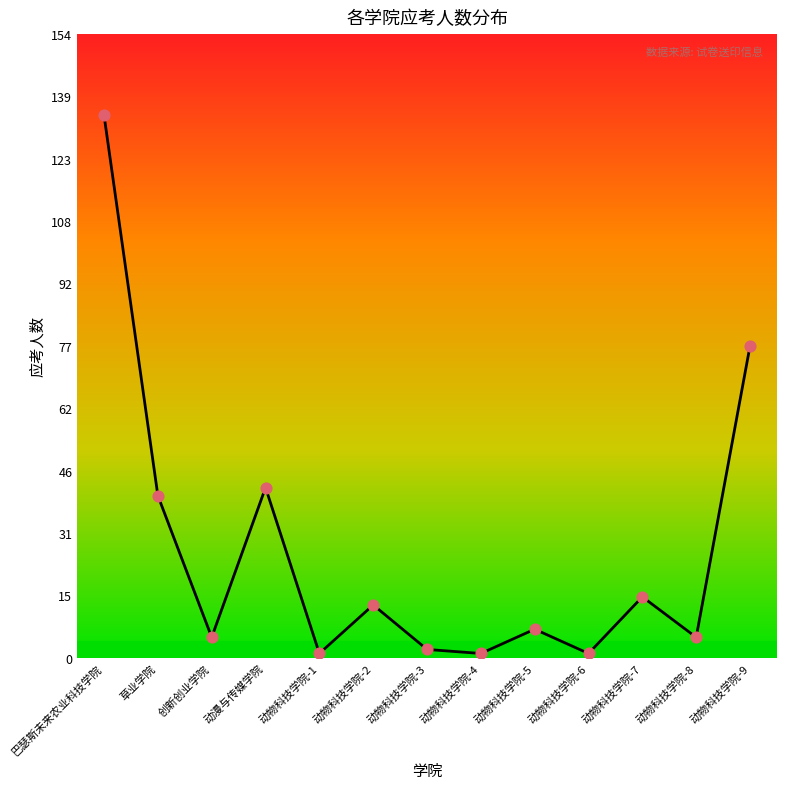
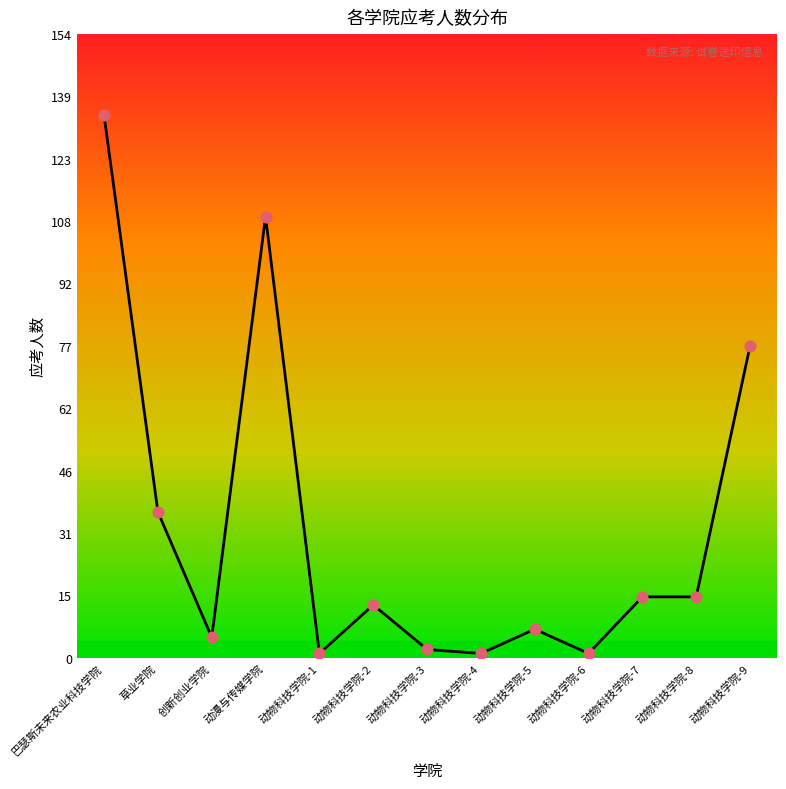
草业学院: 40 -> 36
动漫与传媒学院: 42 -> 109
动物科技学院-8: 5 -> 15
